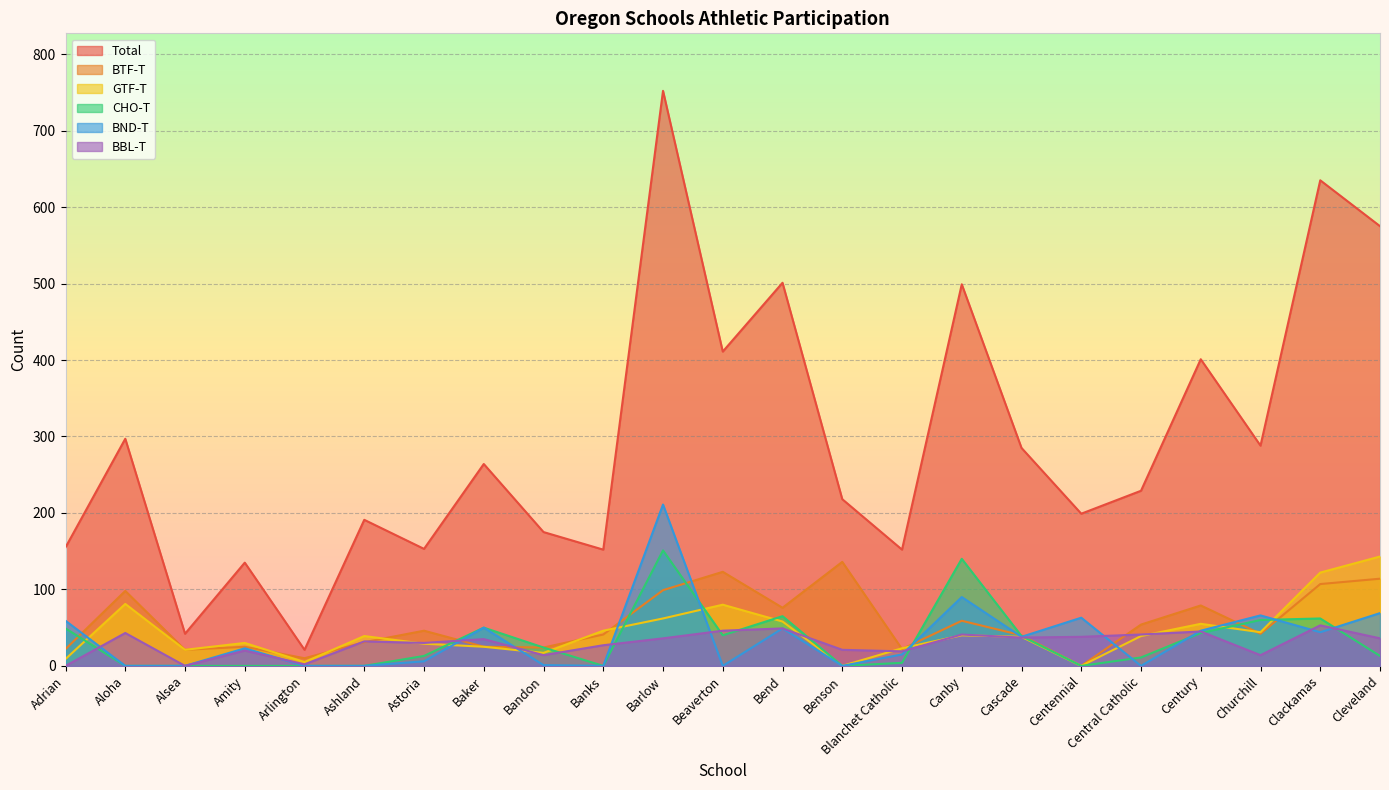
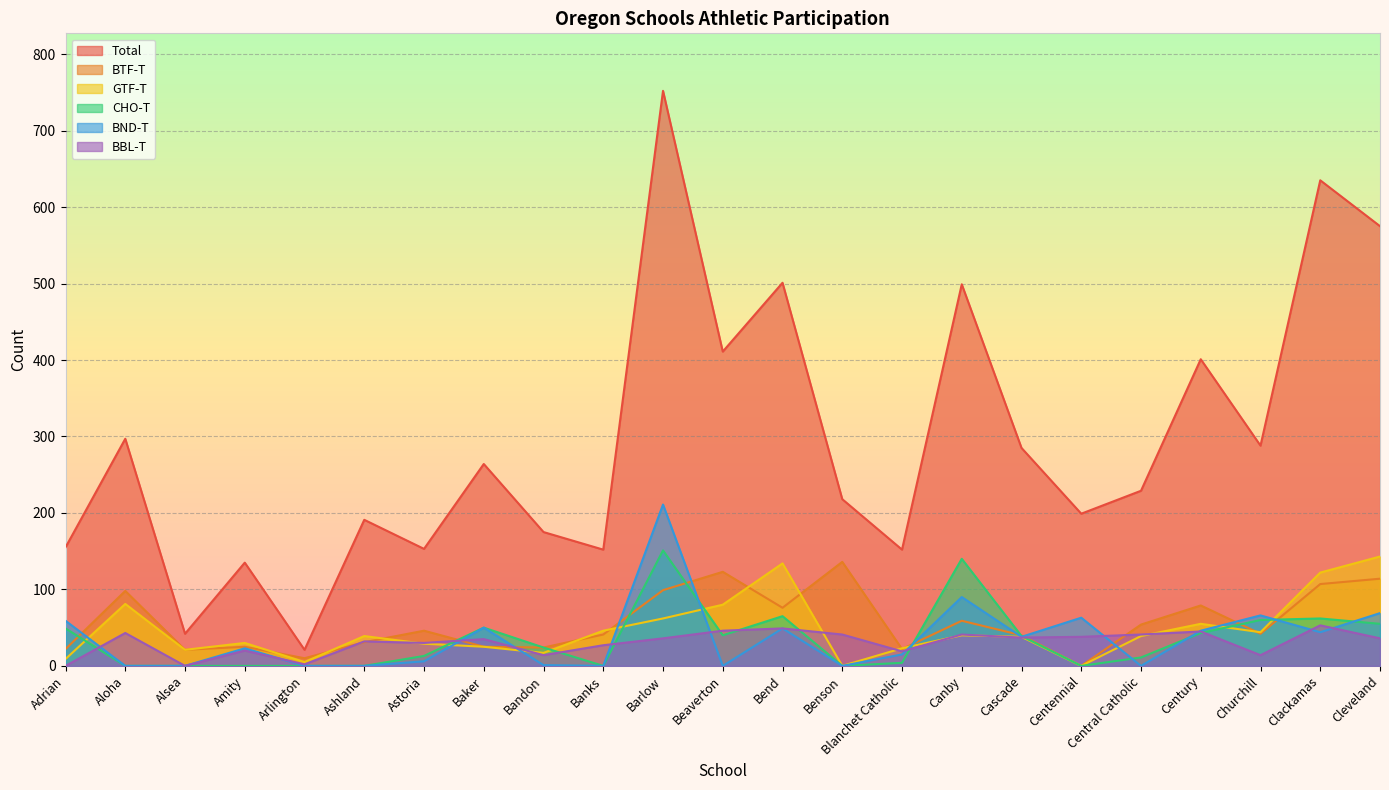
GTF-T, Bend: 60 -> 130
BBL-T, Benson: 20 -> 40
CHO-T, Cleveland: 10 -> 60
